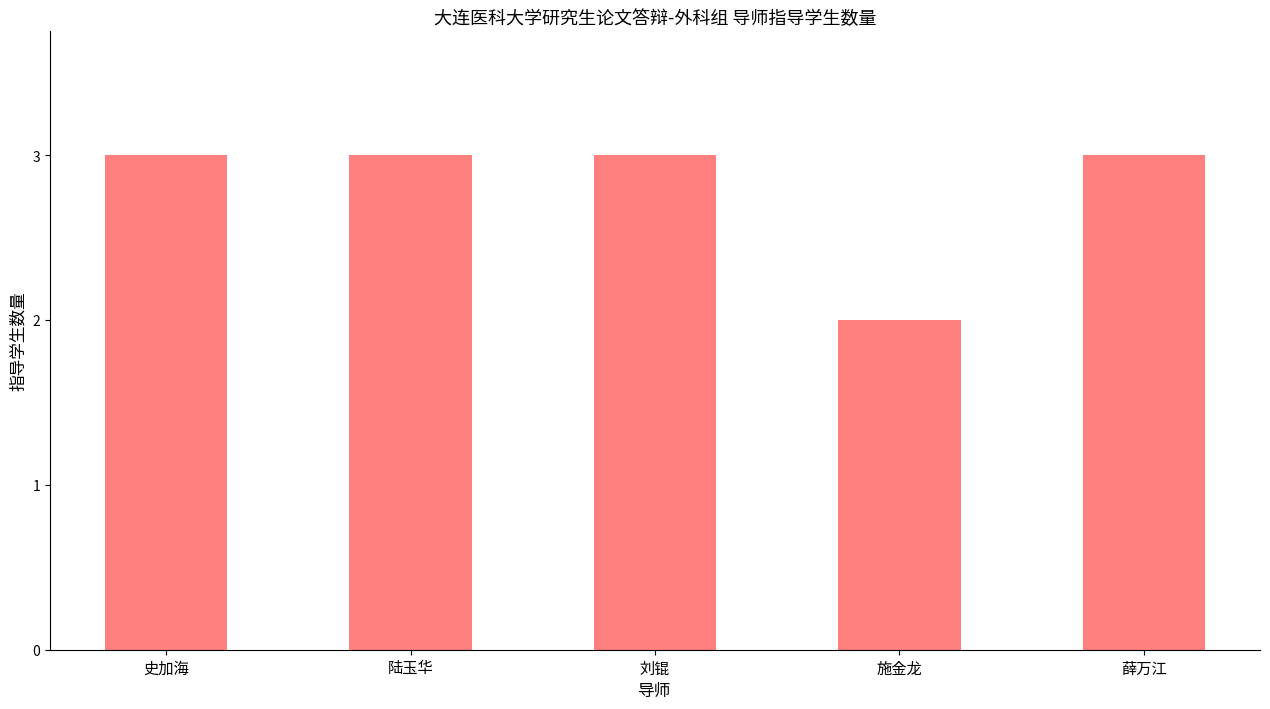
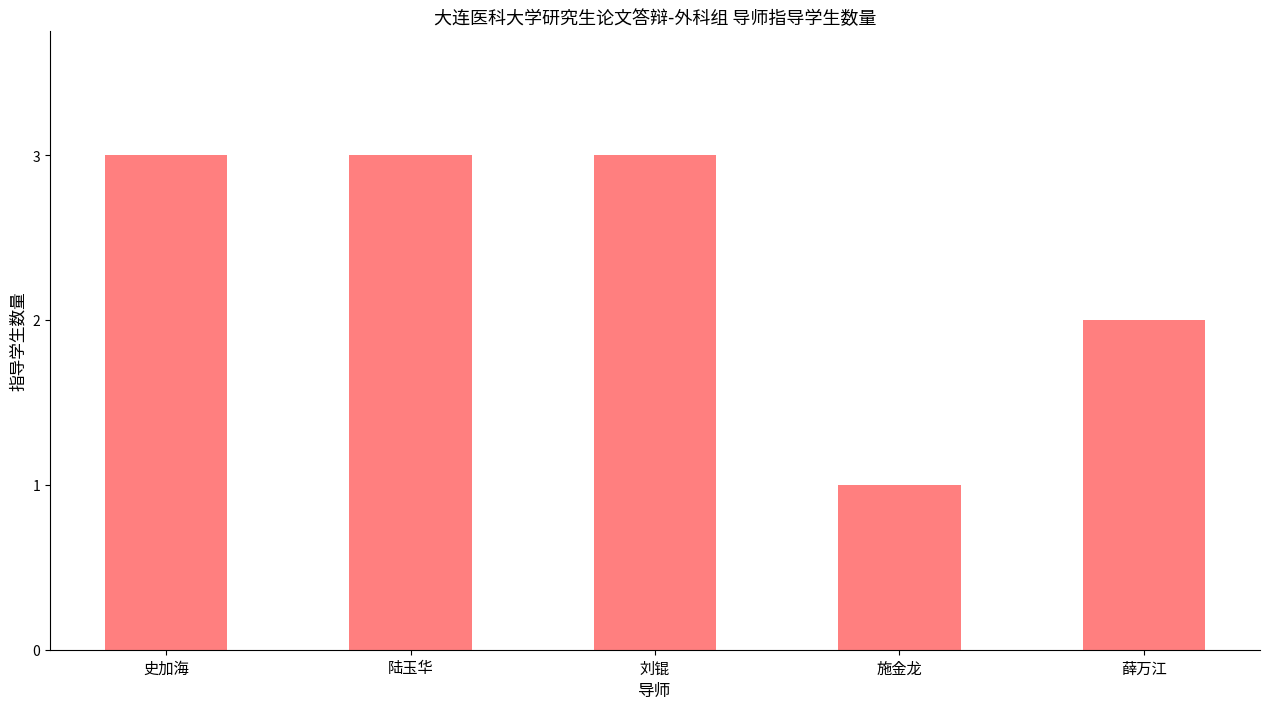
施金龙: 2 -> 1
薛万江: 3 -> 2
